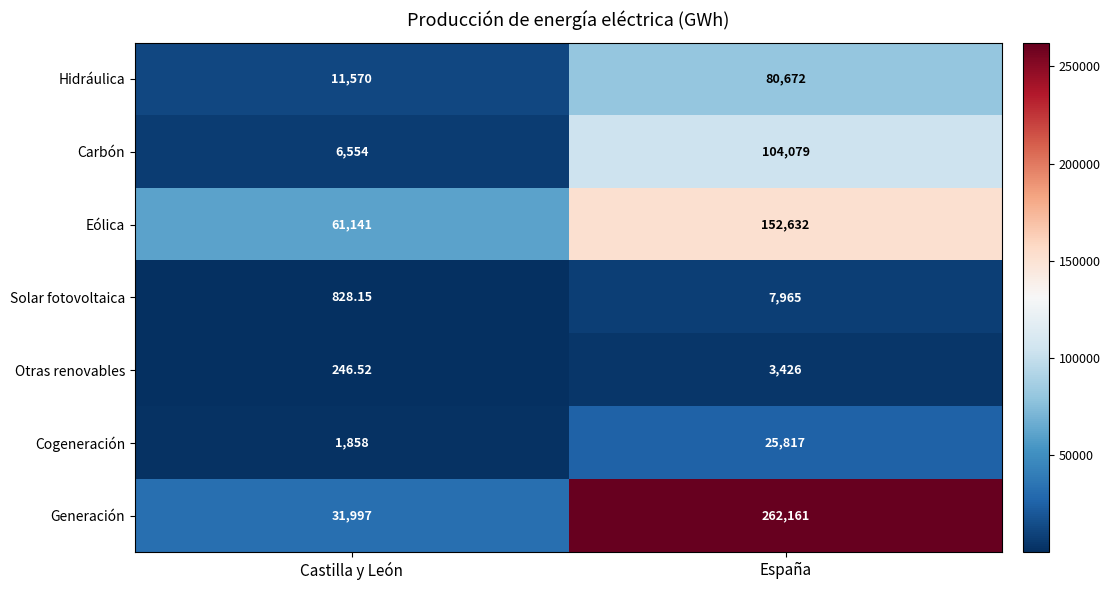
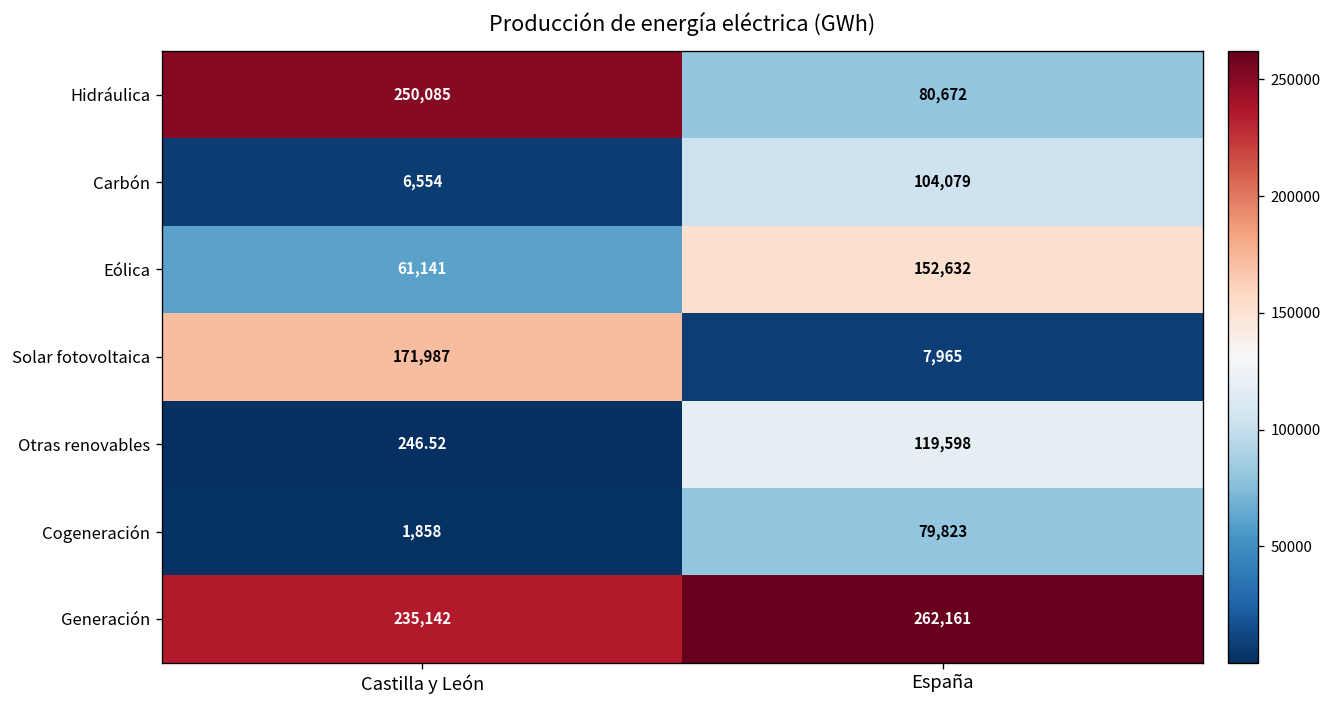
Hidráulica, Castilla y León: 11,570 -> 250,085
Solar fotovoltaica, Castilla y León: 828.15 -> 171,987
Otras renovables, España: 3,426 -> 119,598
Cogeneración, España: 25,817 -> 79,823
Generación, Castilla y León: 31,997 -> 235,142
